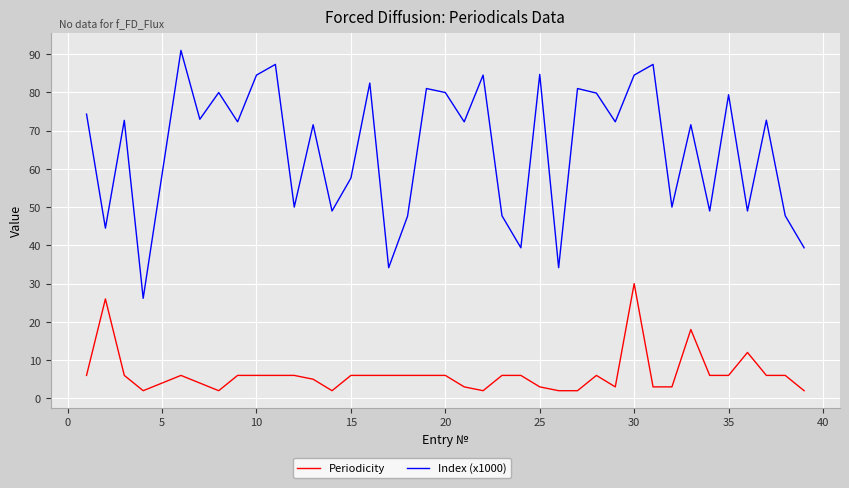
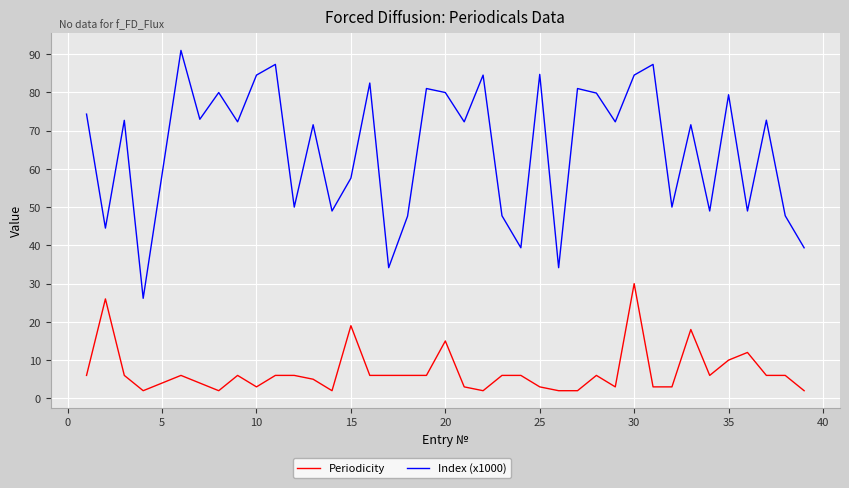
Periodicity, 10: 6 -> 3
Periodicity, 15: 6 -> 19
Periodicity, 20: 6 -> 15
Periodicity, 35: 6 -> 10
